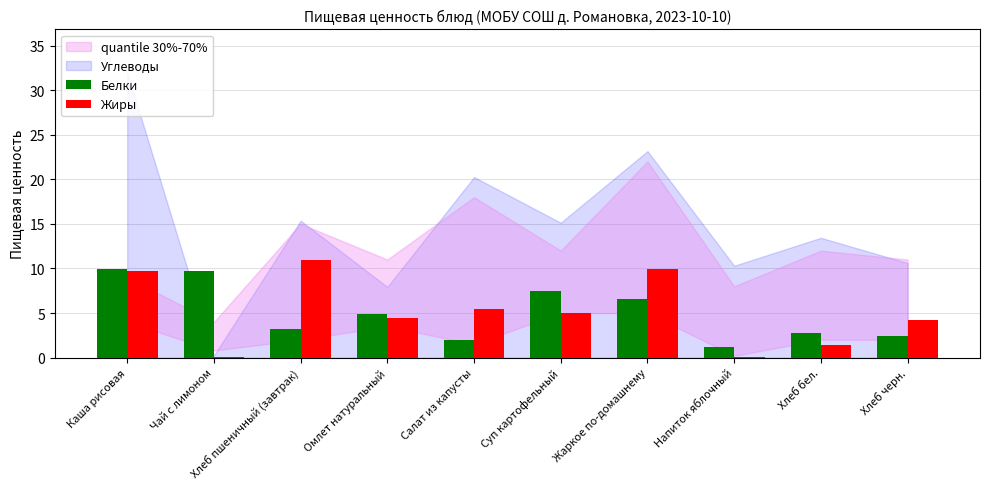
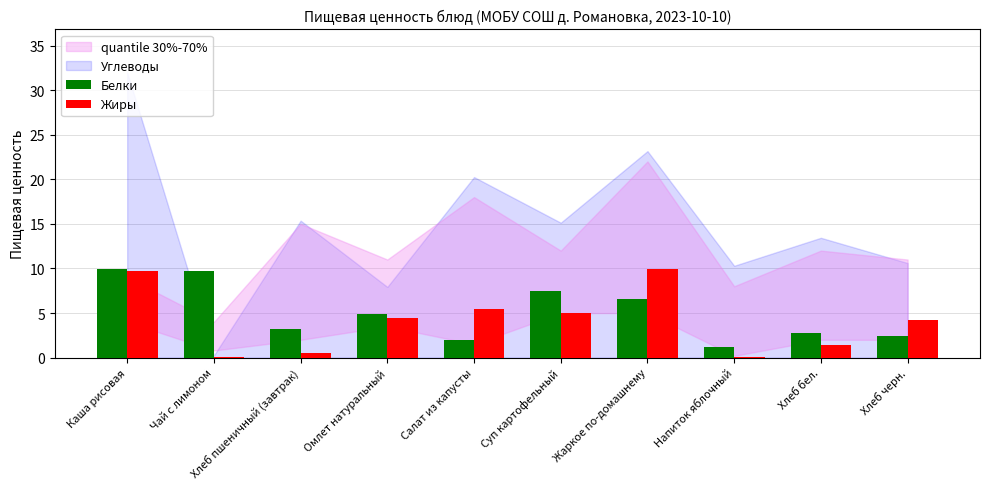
Жиры, Хлеб пшеничный (завтрак): 11 -> 0
